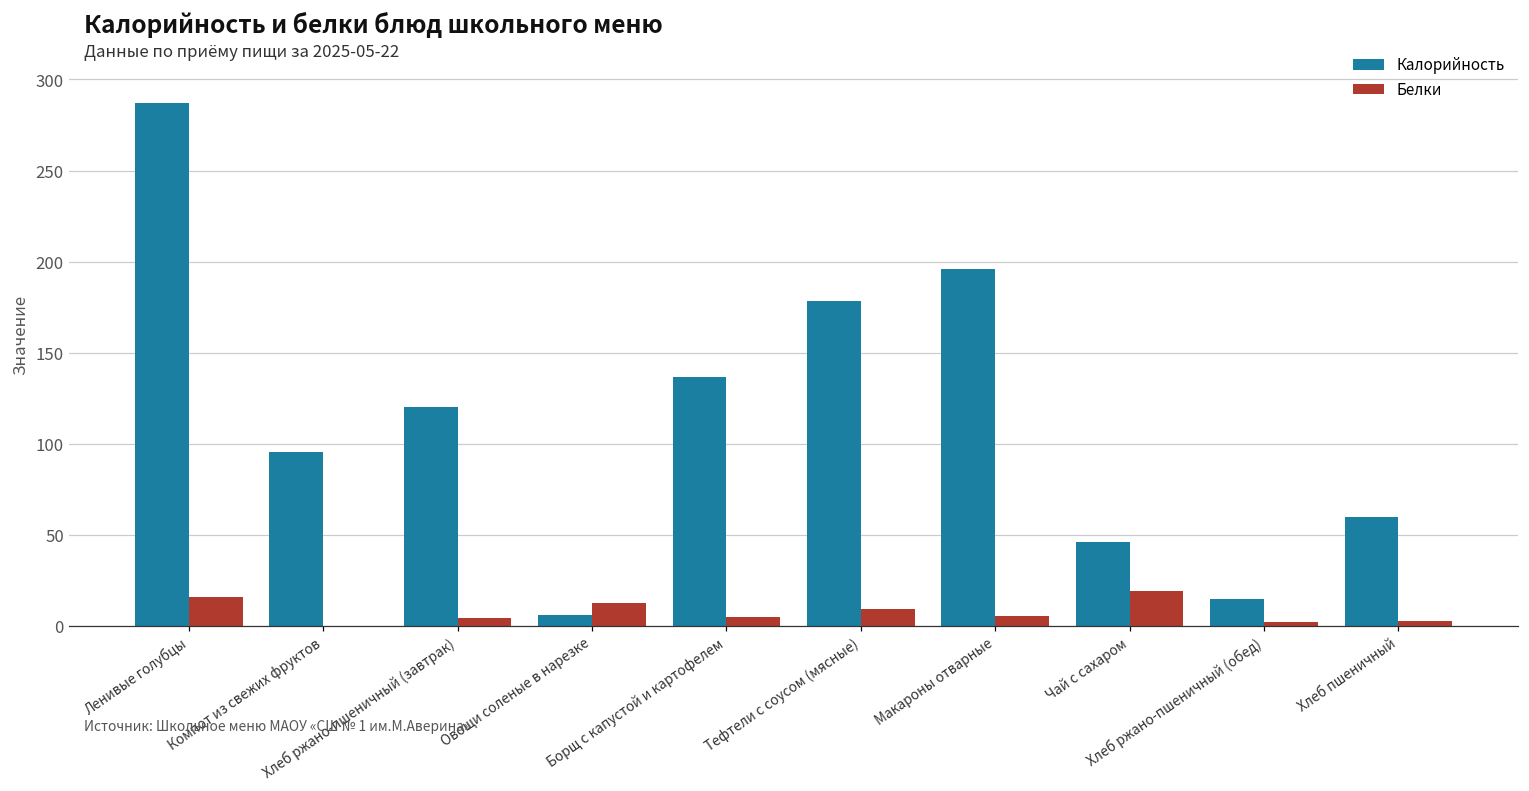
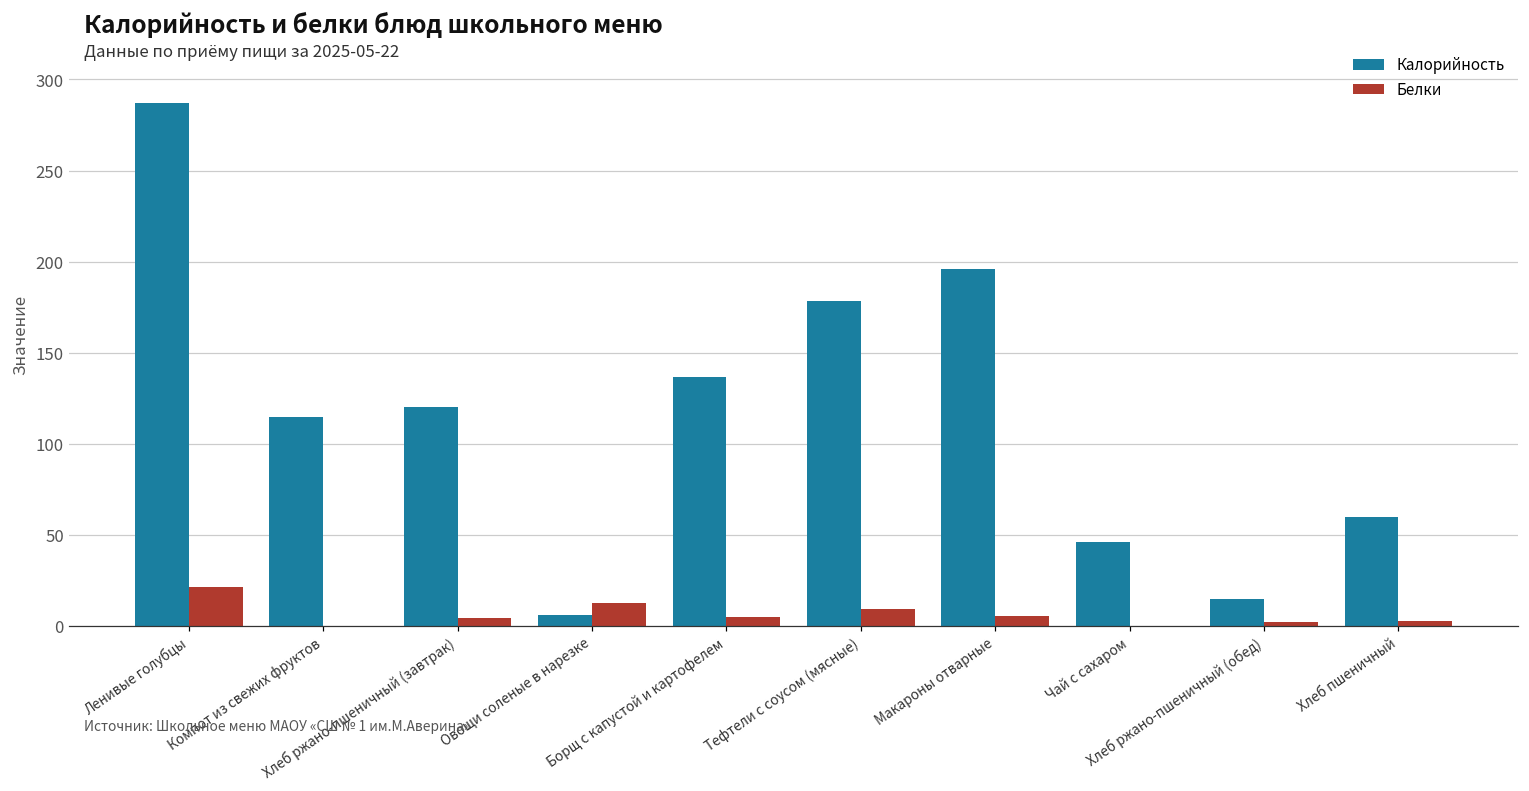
Белки, Ленивые голубцы: 16 -> 22
Калорийность, Компот из свежих фруктов: 95 -> 115
Белки, Чай с сахаром: 19 -> 0
